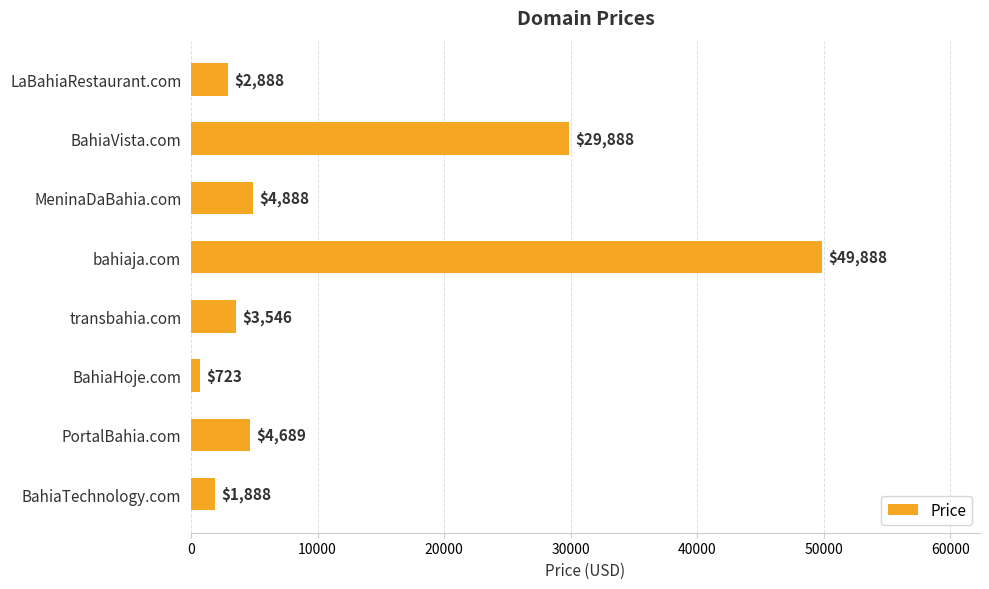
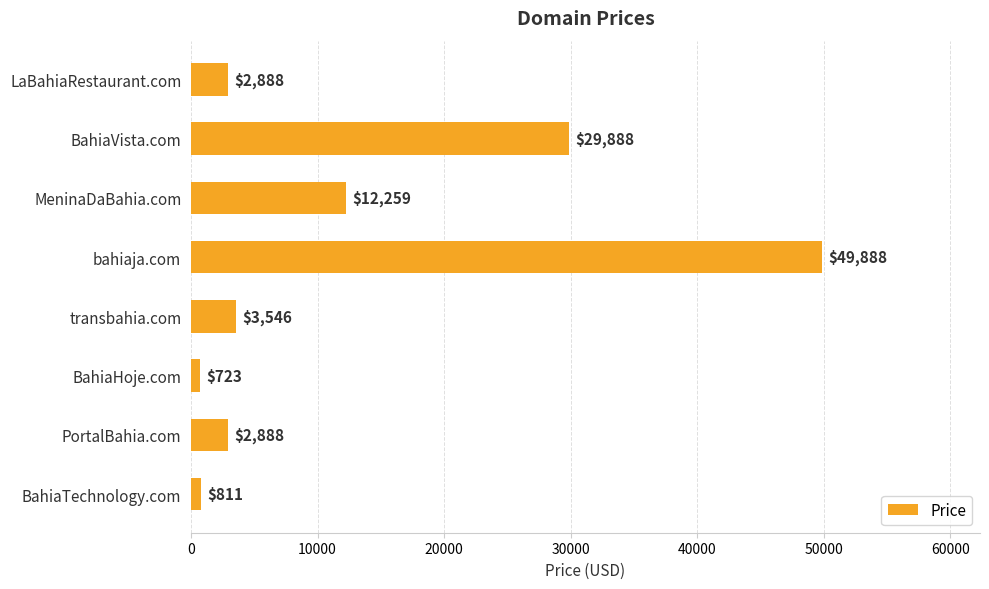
MeninaDaBahia.com: $4,888 -> $12,259
PortalBahia.com: $4,689 -> $2,888
BahiaTechnology.com: $1,888 -> $811
